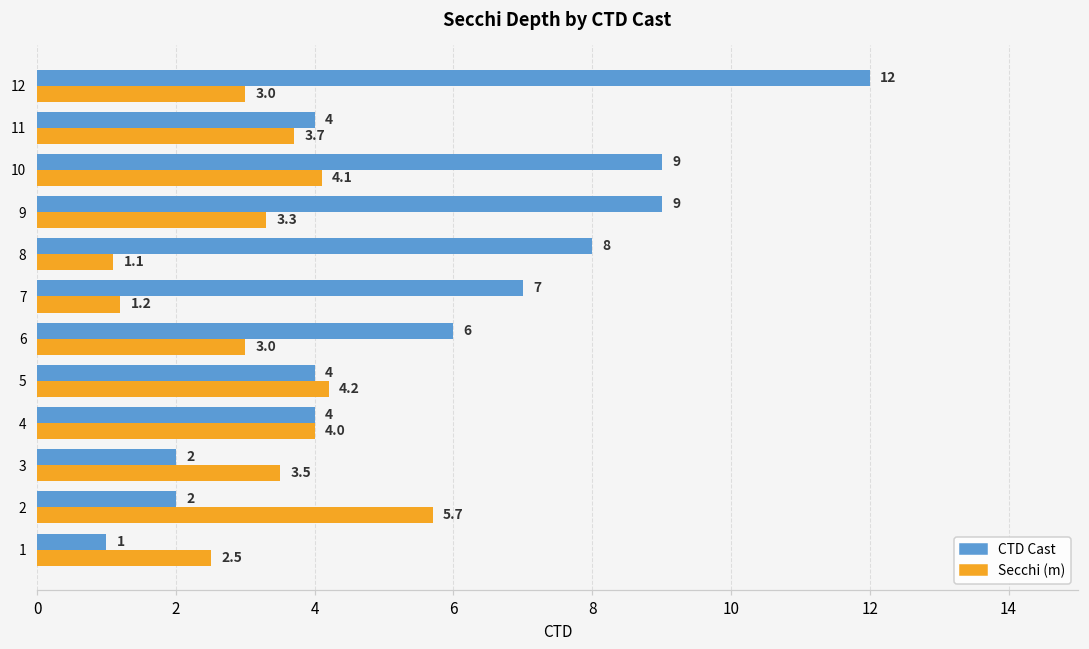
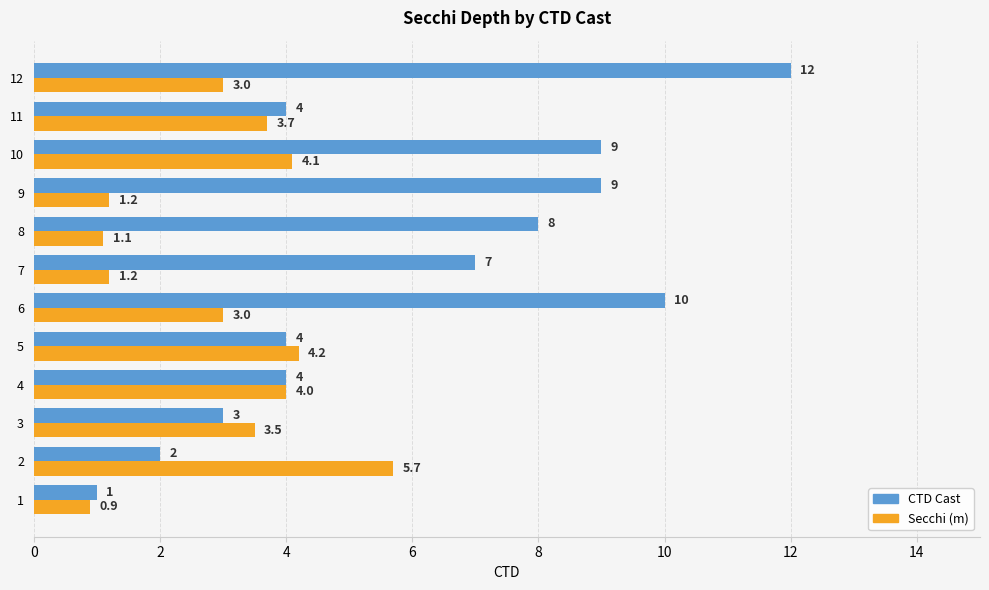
Secchi (m), 9: 3.3 -> 1.2
CTD Cast, 6: 6 -> 10
CTD Cast, 3: 2 -> 3
Secchi (m), 1: 2.5 -> 0.9
